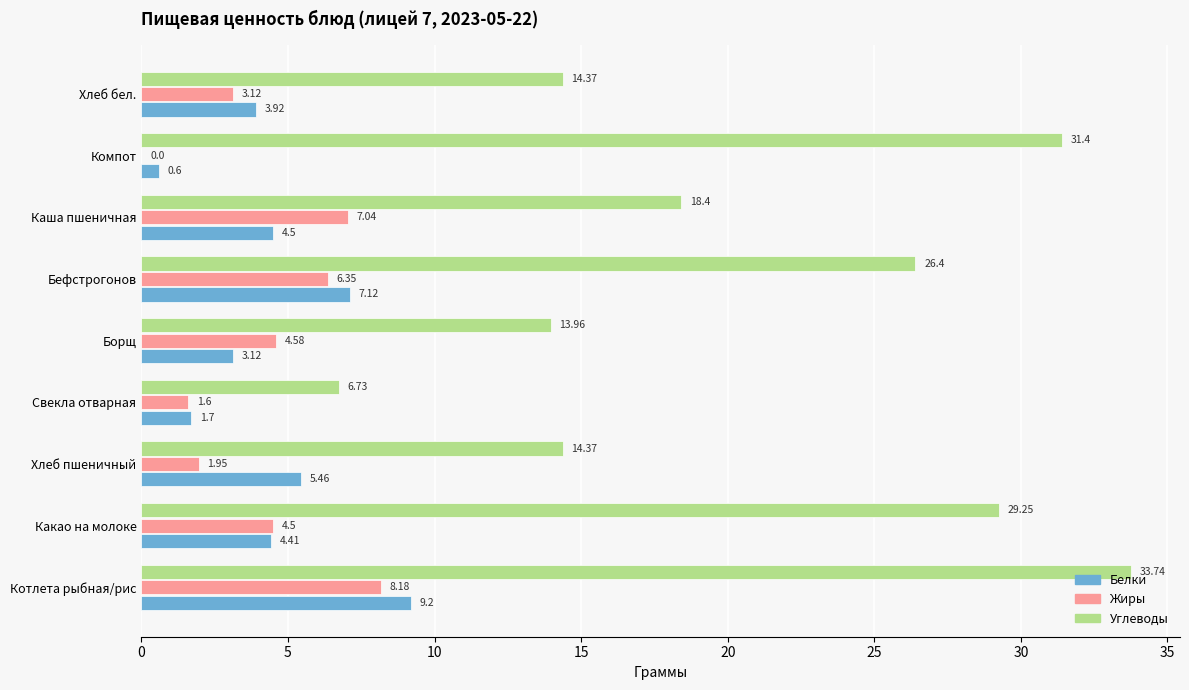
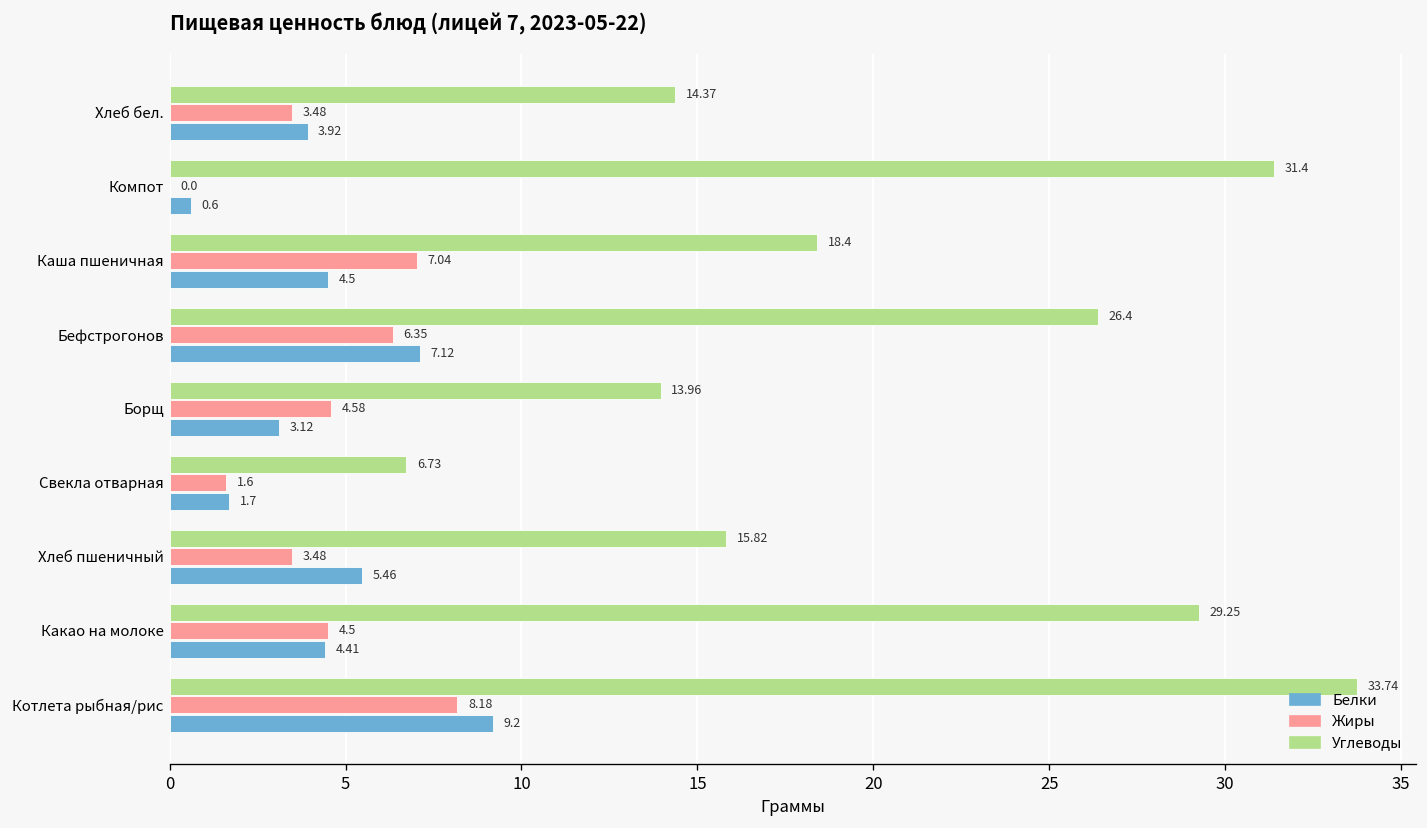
Жиры, Хлеб бел.: 3.12 -> 3.48
Углеводы, Хлеб пшеничный: 14.37 -> 15.82
Жиры, Хлеб пшеничный: 1.95 -> 3.48
